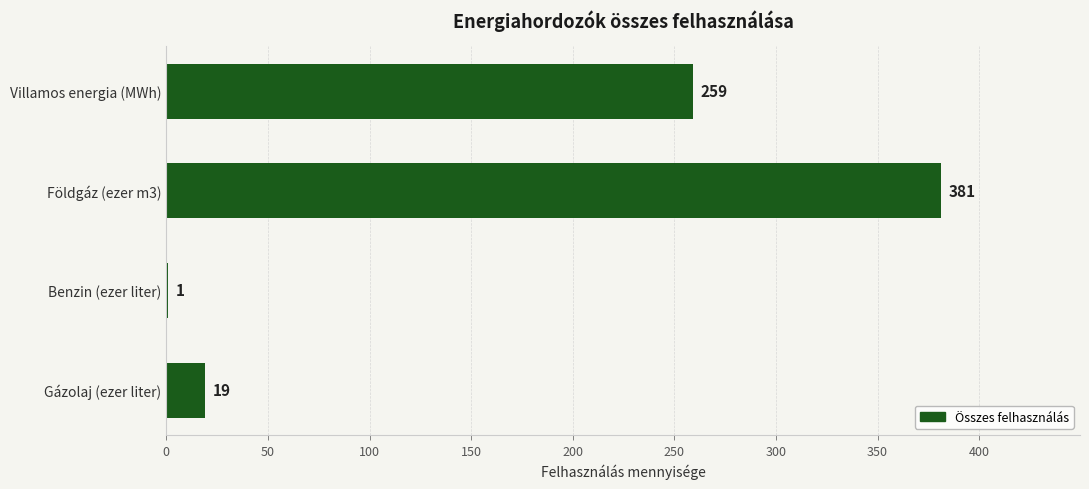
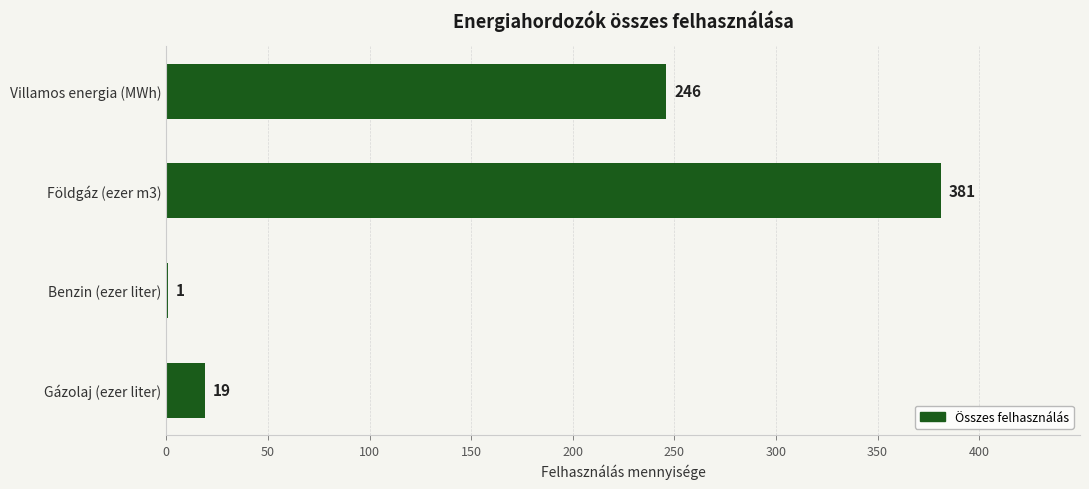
Villamos energia (MWh): 259 -> 246
